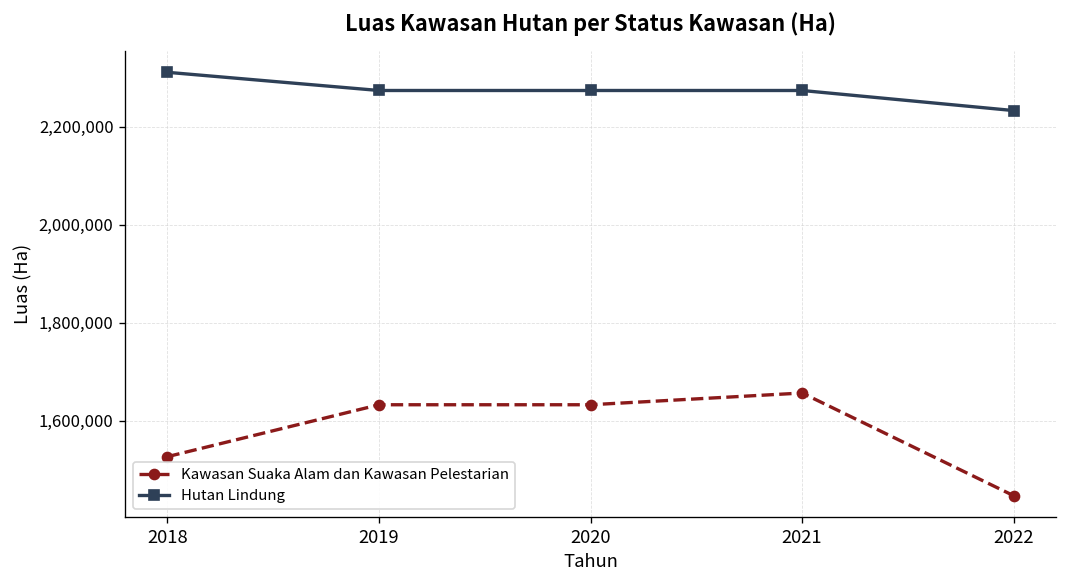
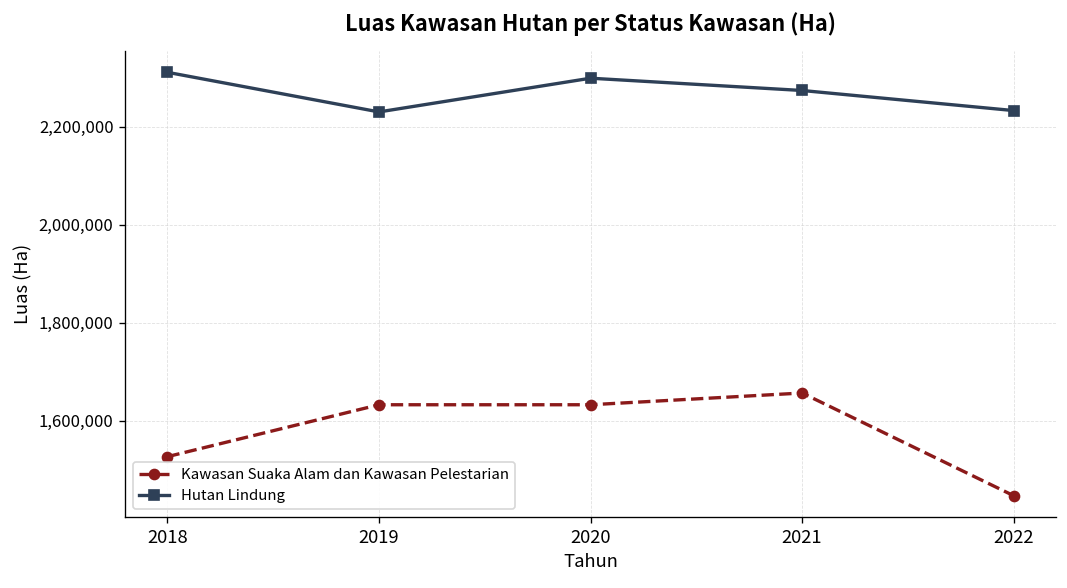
Hutan Lindung, 2019: 2,270,000 -> 2,230,000
Hutan Lindung, 2020: 2,270,000 -> 2,300,000
